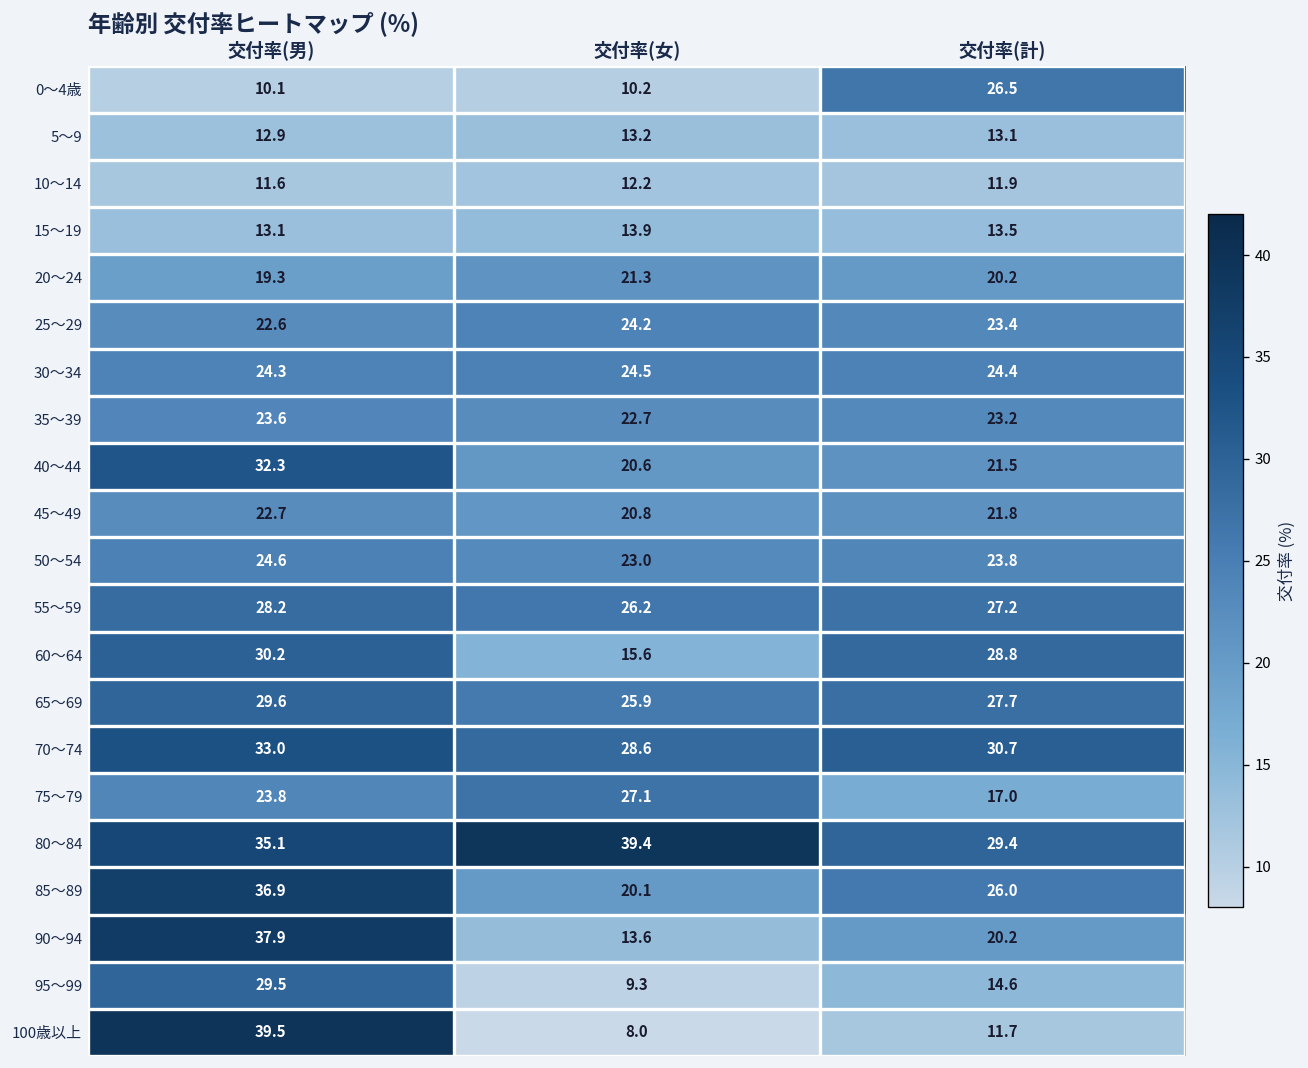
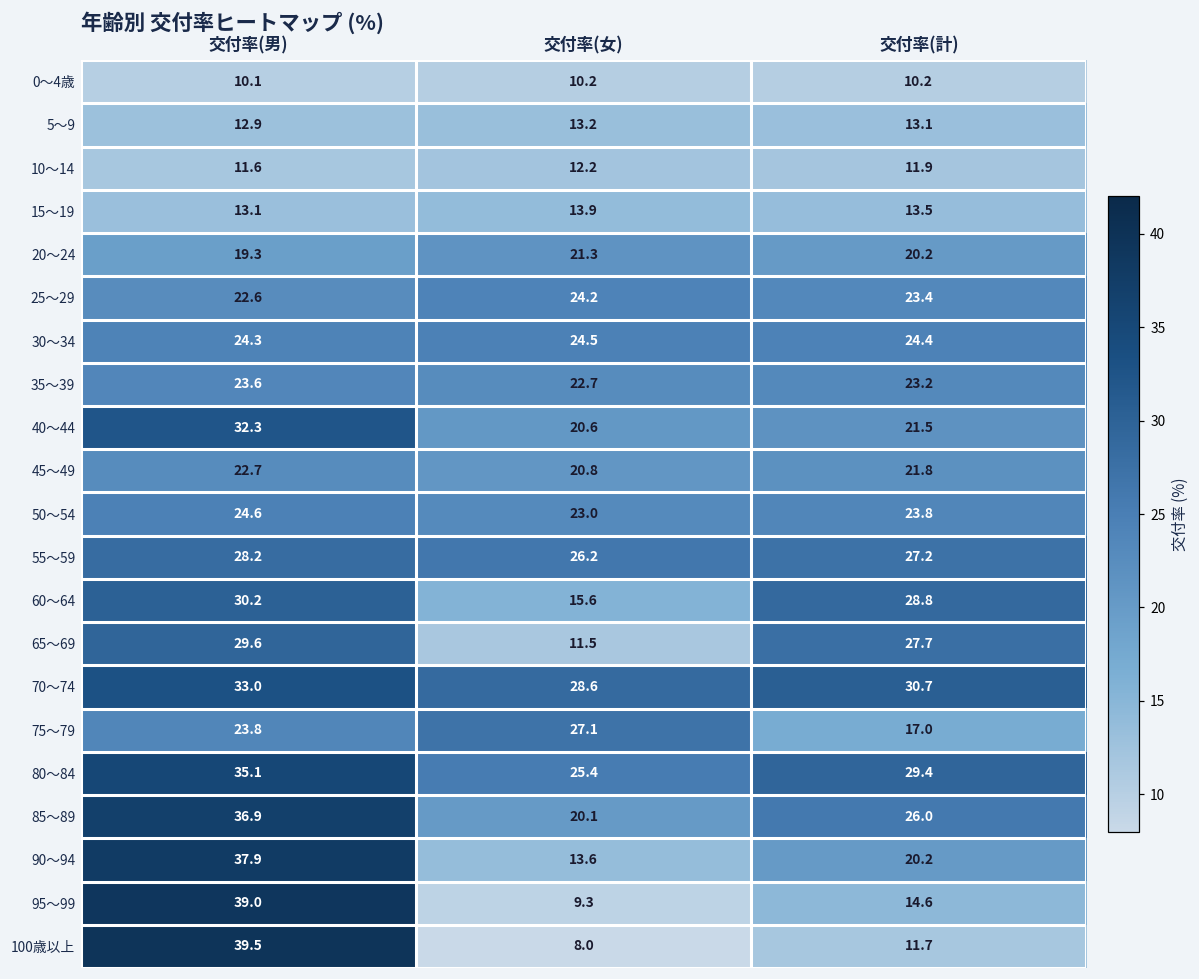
0～4歳, 交付率(計): 26.5 -> 10.2
65～69, 交付率(女): 25.9 -> 11.5
80～84, 交付率(女): 39.4 -> 25.4
95～99, 交付率(男): 29.5 -> 39.0
